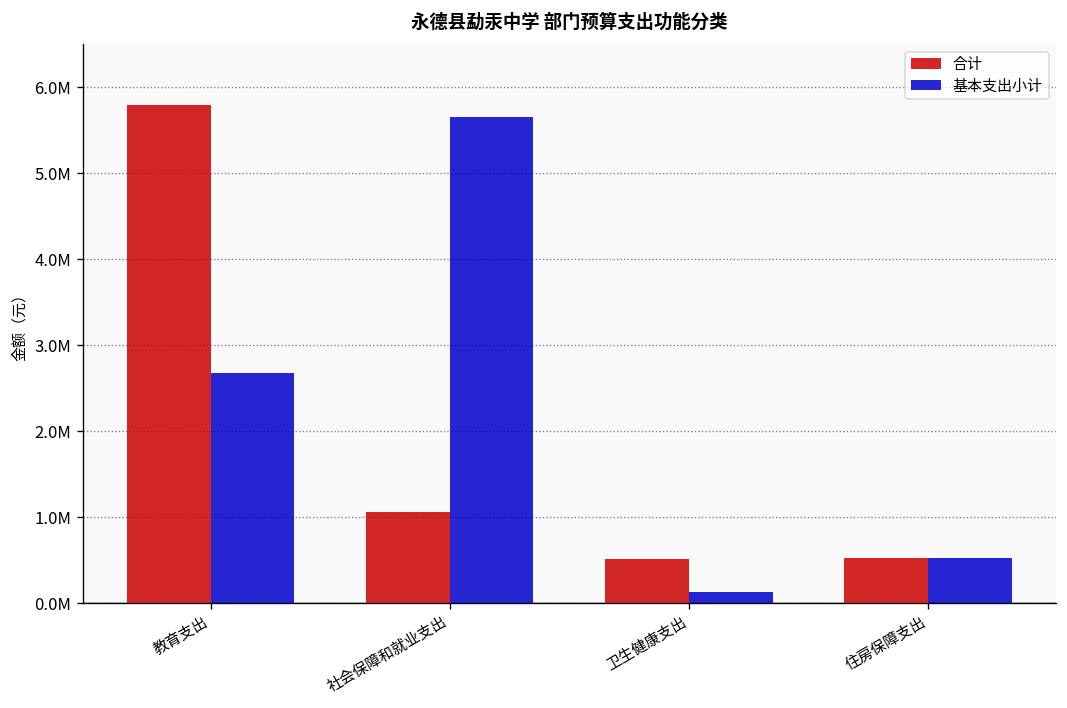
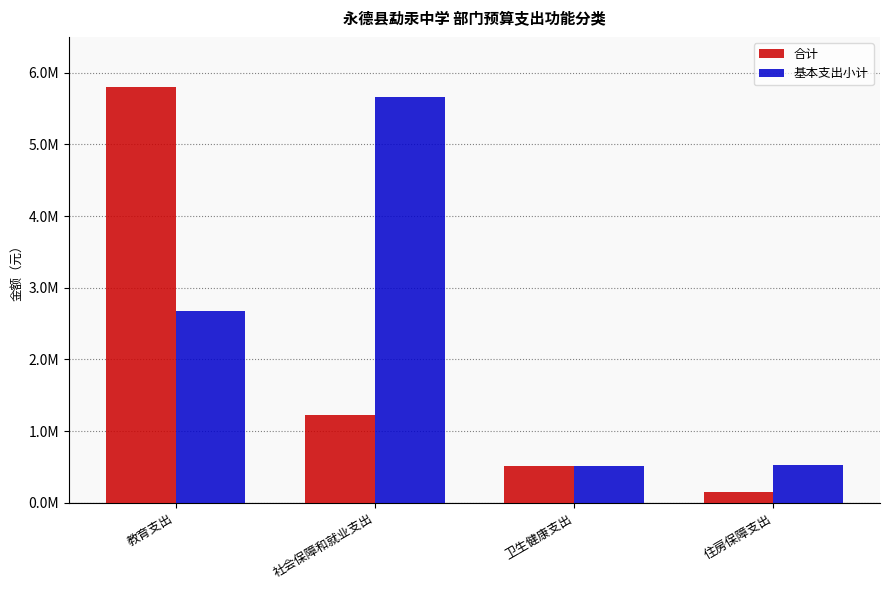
合计, 社会保障和就业支出: 1100000 -> 1200000
基本支出小计, 卫生健康支出: 100000 -> 500000
合计, 住房保障支出: 500000 -> 200000
